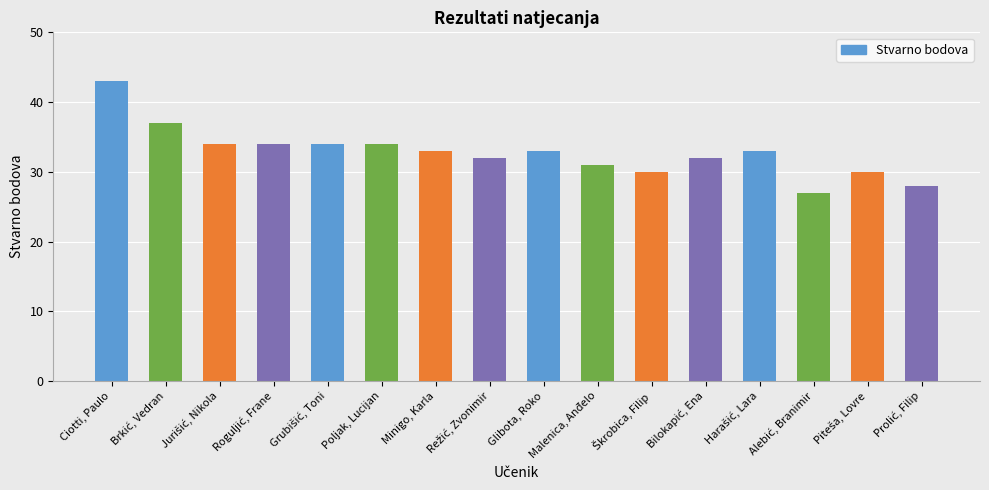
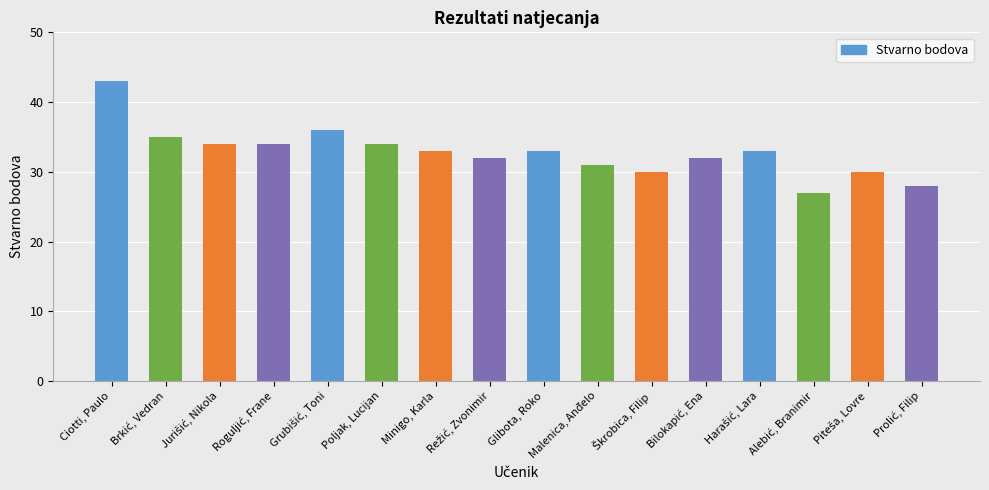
Brkić, Vedran: 37 -> 35
Grubišić, Toni: 34 -> 36
